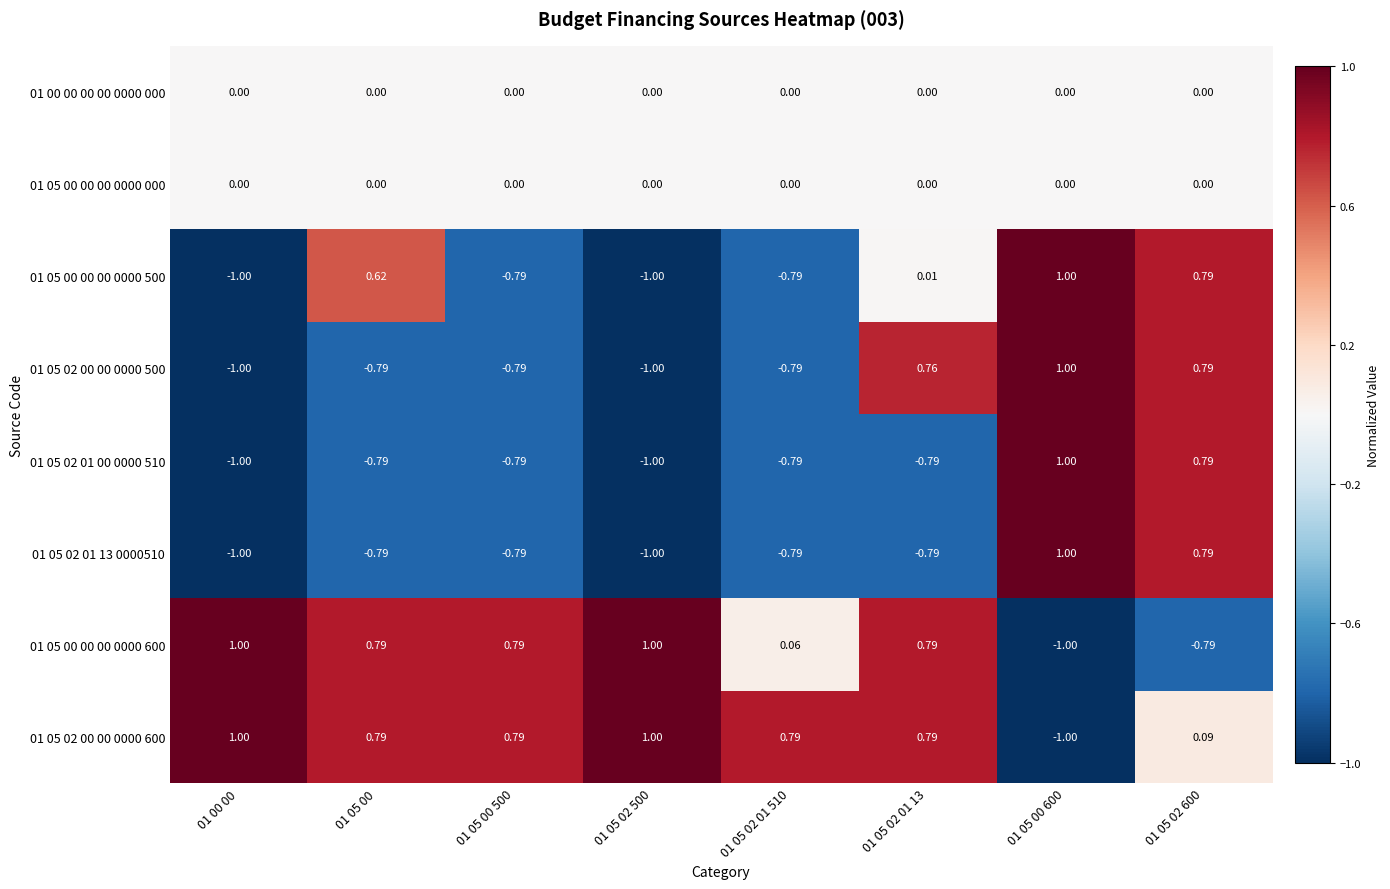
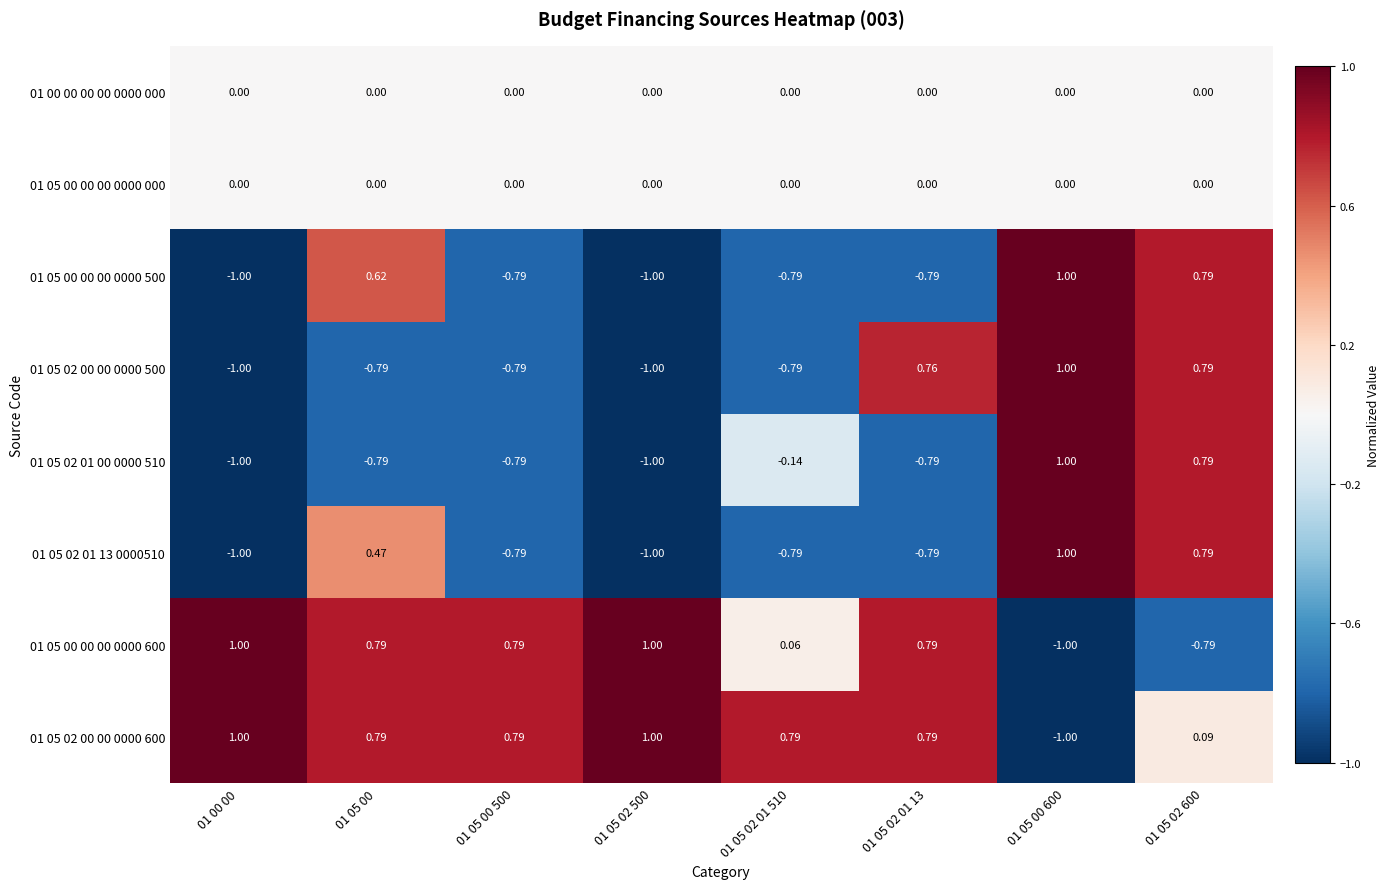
01 05 00 00 00 0000 500, 01 05 02 01 13: 0.01 -> -0.79
01 05 02 01 00 0000 510, 01 05 02 01 510: -0.79 -> -0.14
01 05 02 01 13 0000510, 01 05 00: -0.79 -> 0.47
